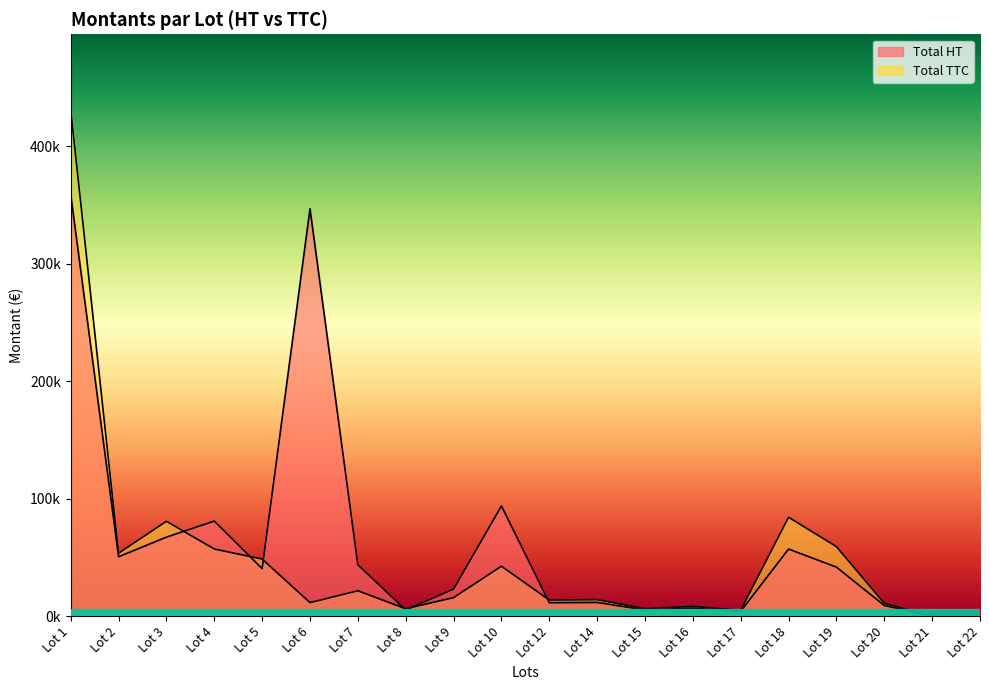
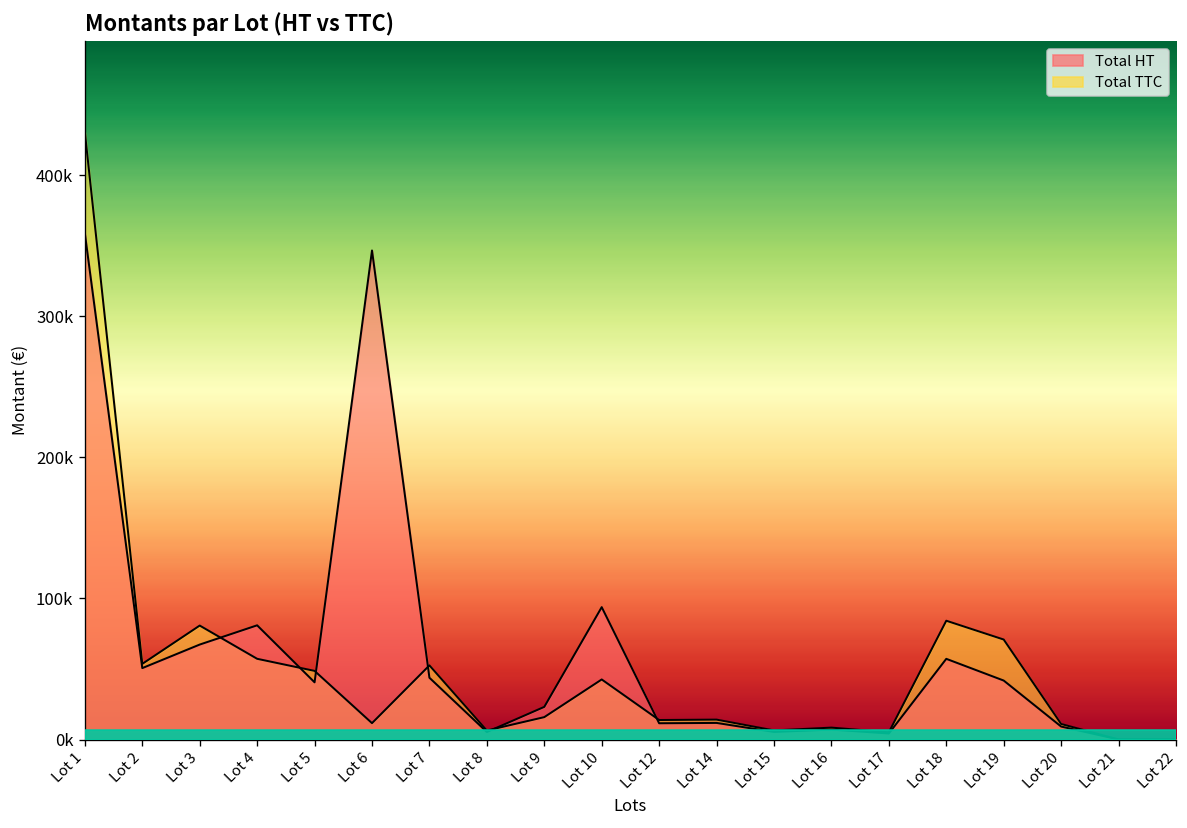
Total TTC, Lot 7: 22000 -> 53000
Total TTC, Lot 19: 59000 -> 71000
